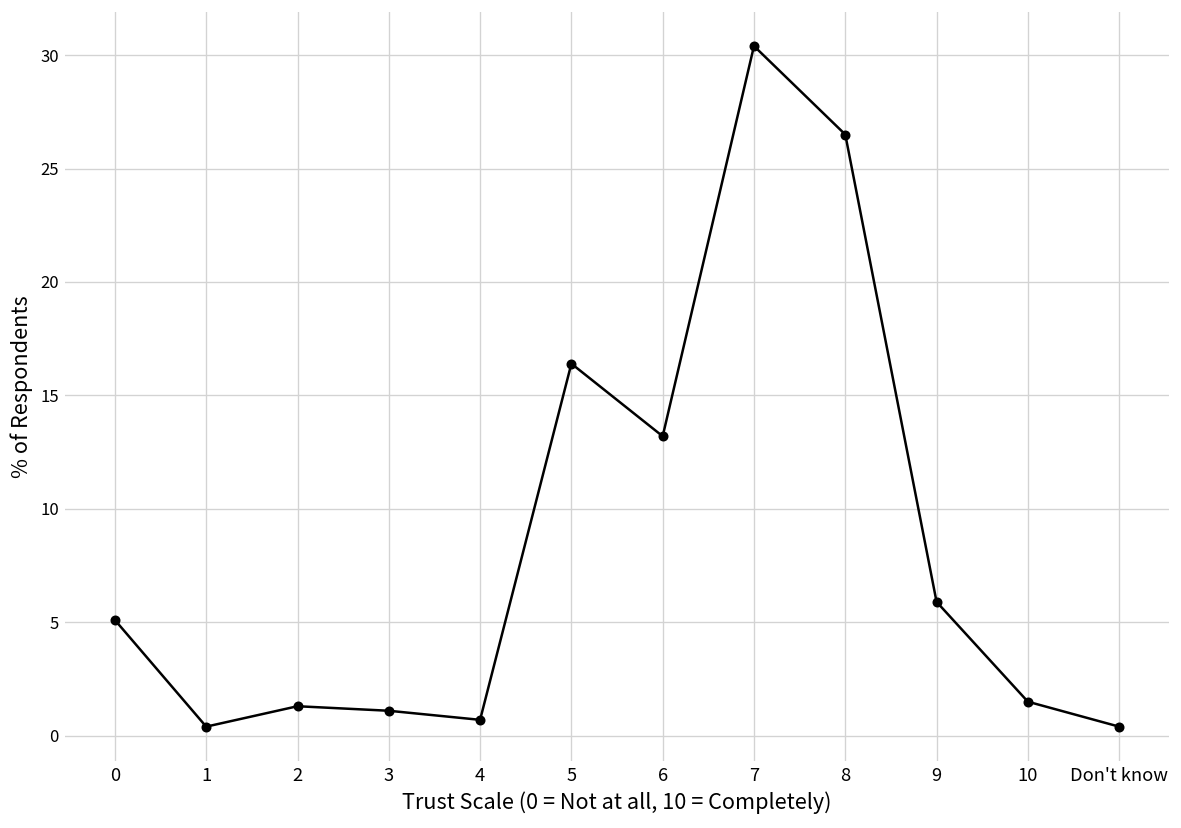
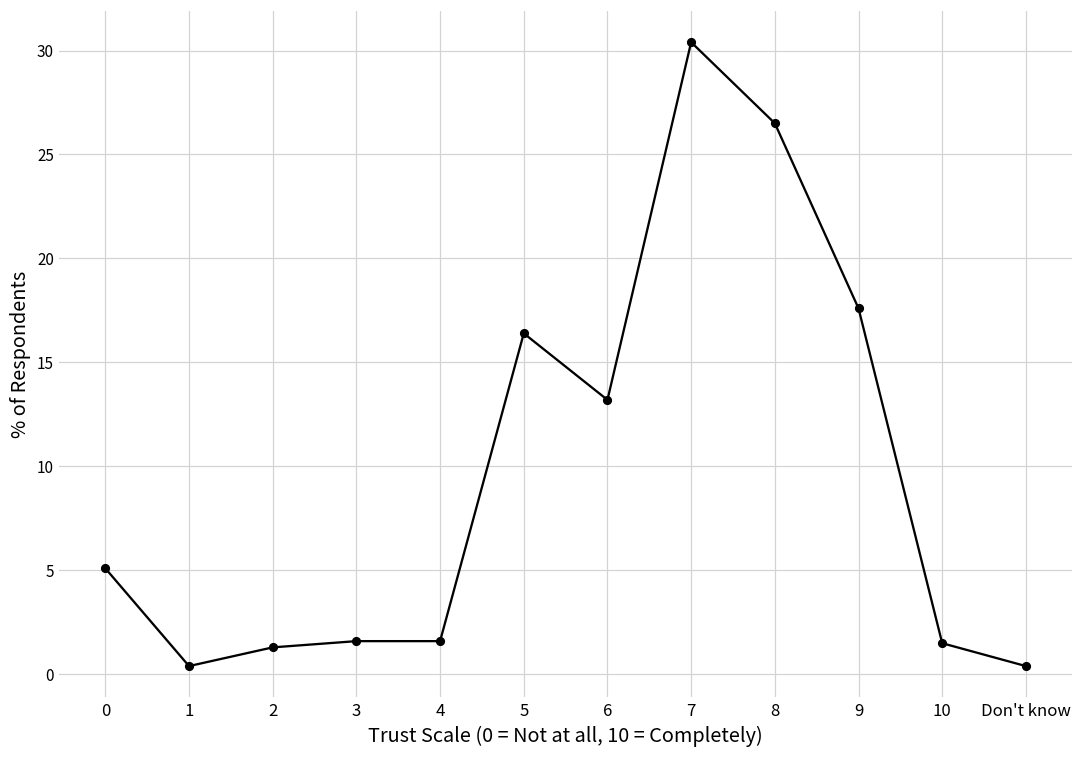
3: 1.1 -> 1.6
4: 0.7 -> 1.6
9: 5.9 -> 17.6
